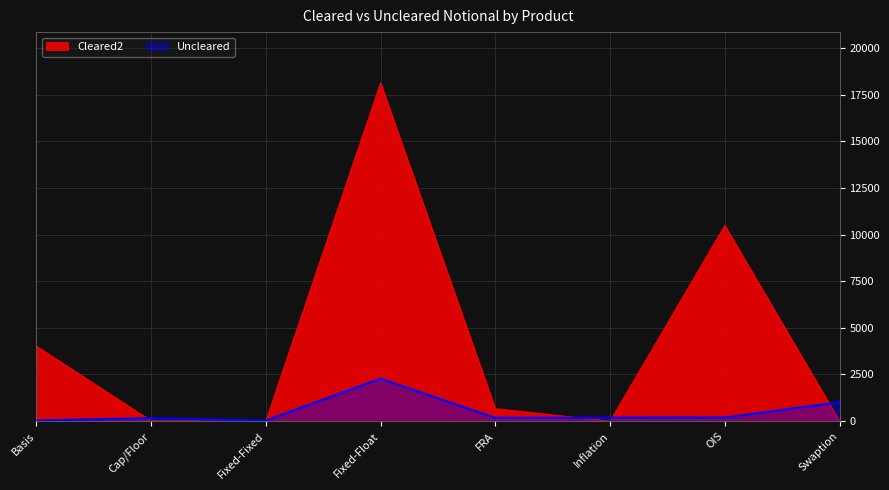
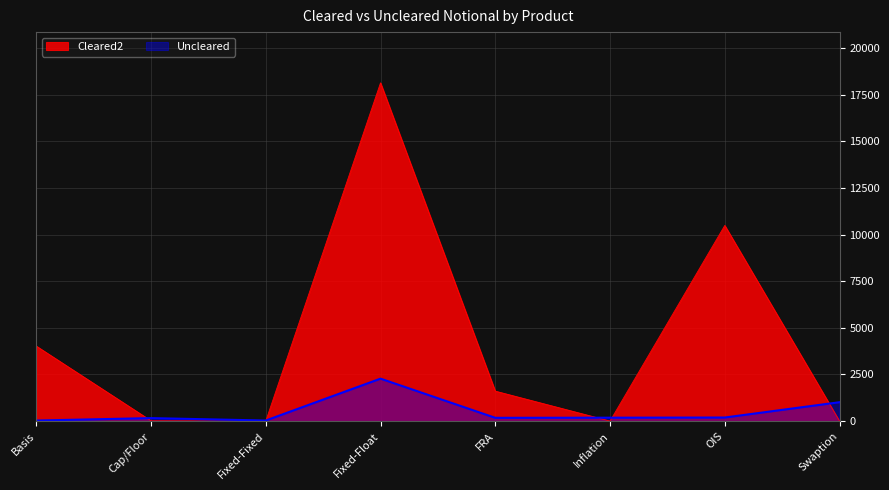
Cleared2, FRA: 700 -> 1600
